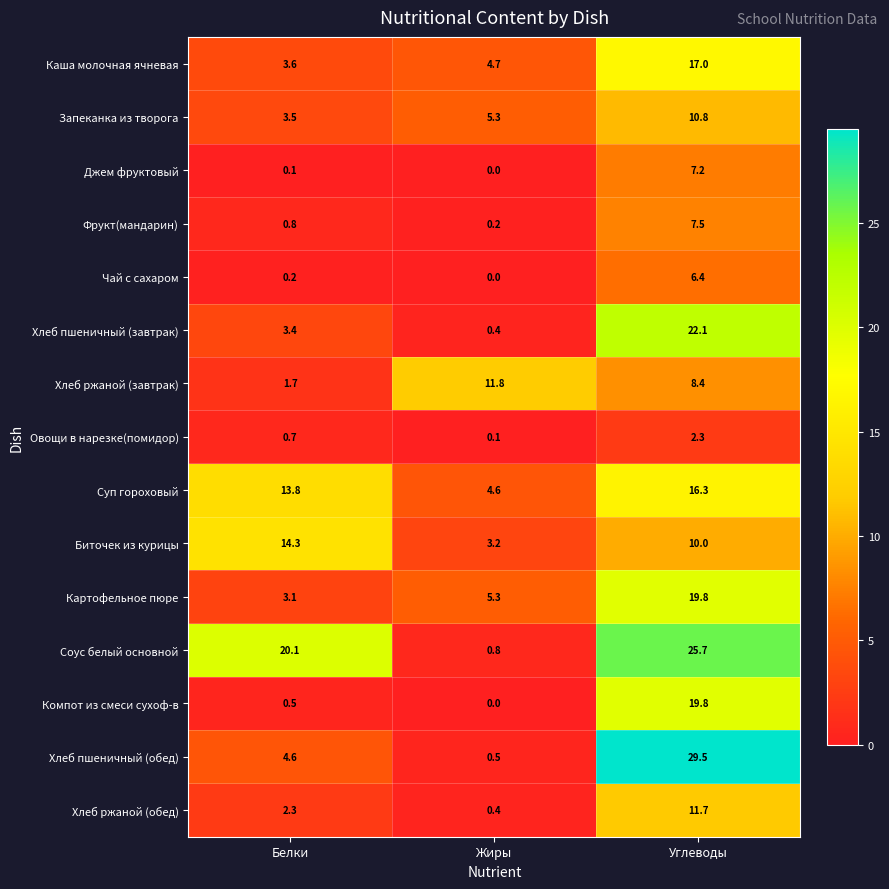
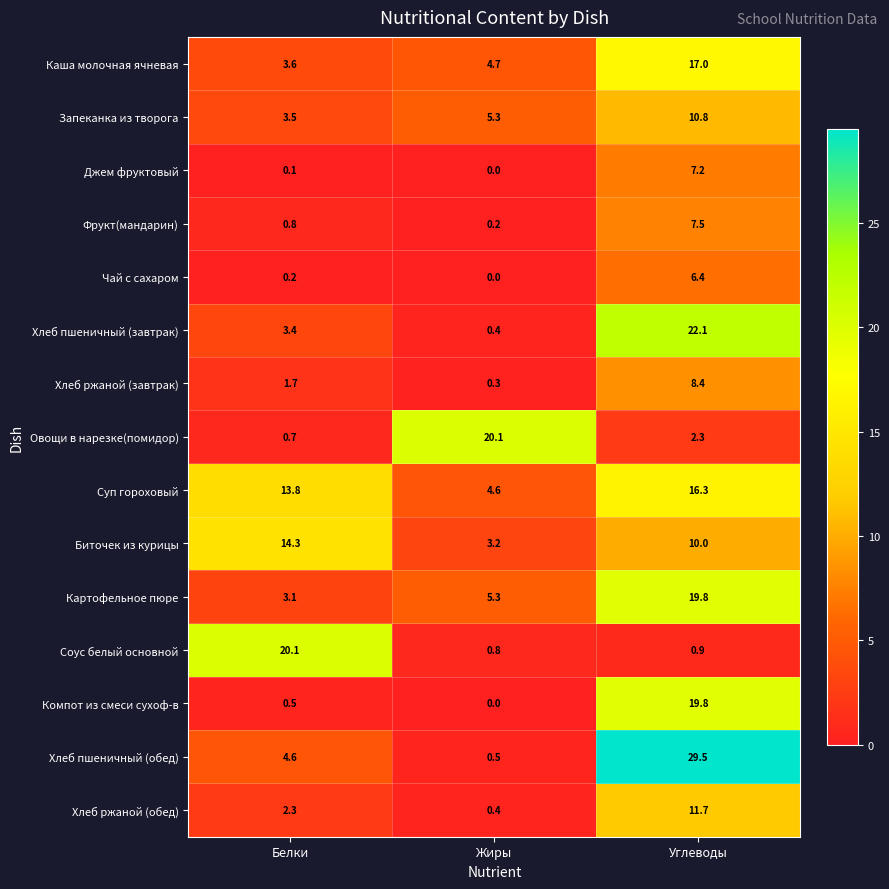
Хлеб ржаной (завтрак), Жиры: 11.8 -> 0.3
Овощи в нарезке(помидор), Жиры: 0.1 -> 20.1
Соус белый основной, Углеводы: 25.7 -> 0.9
